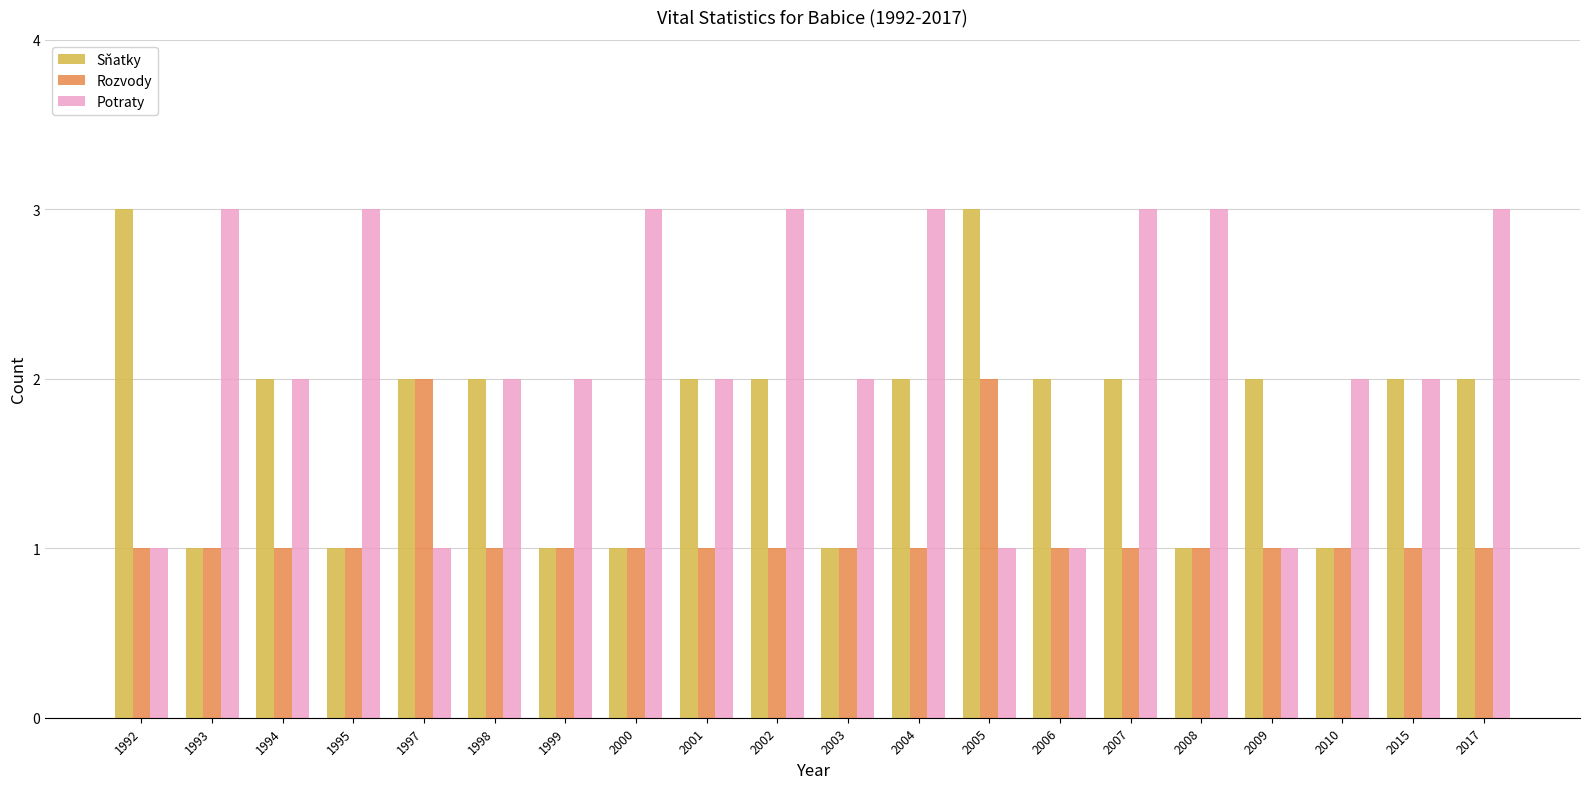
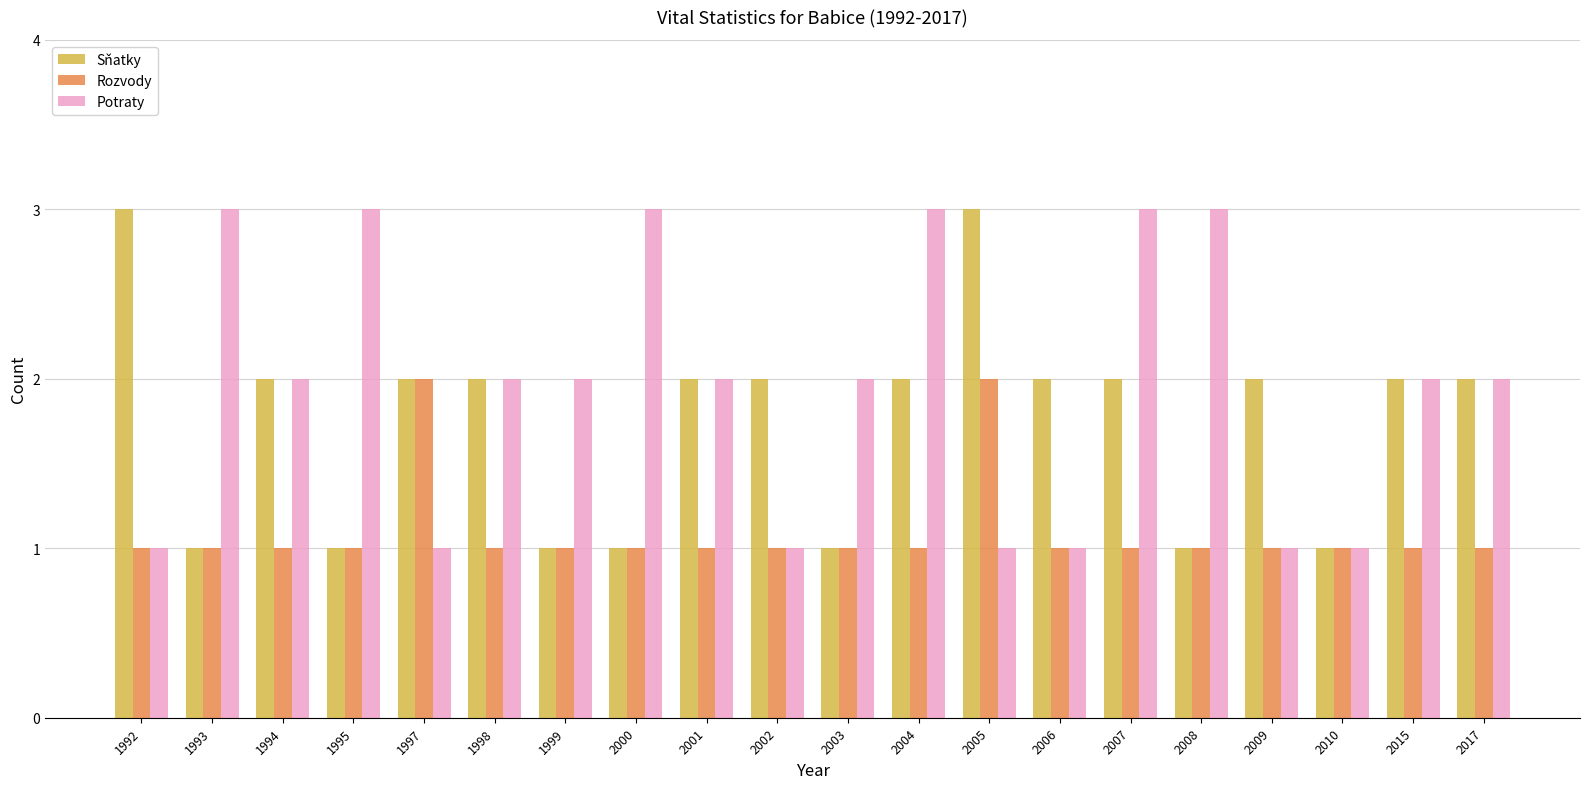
Potraty, 2002: 3 -> 1
Potraty, 2010: 2 -> 1
Potraty, 2017: 3 -> 2
